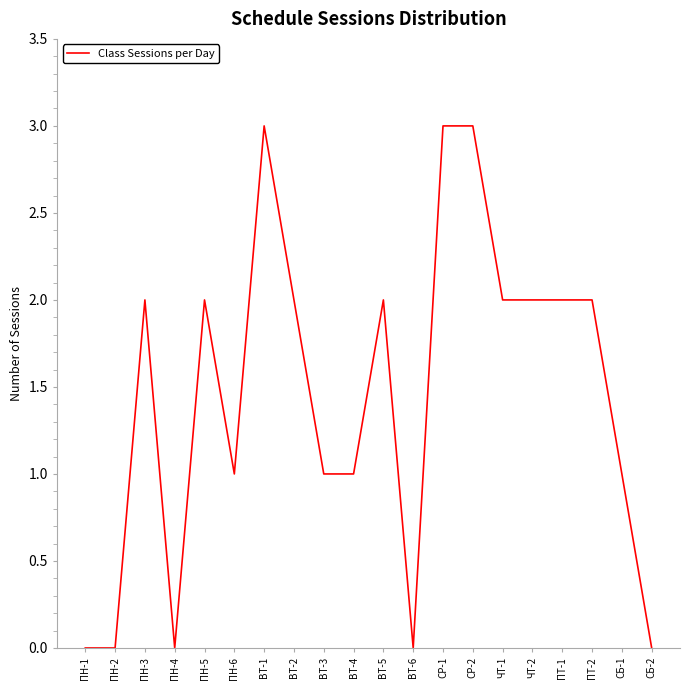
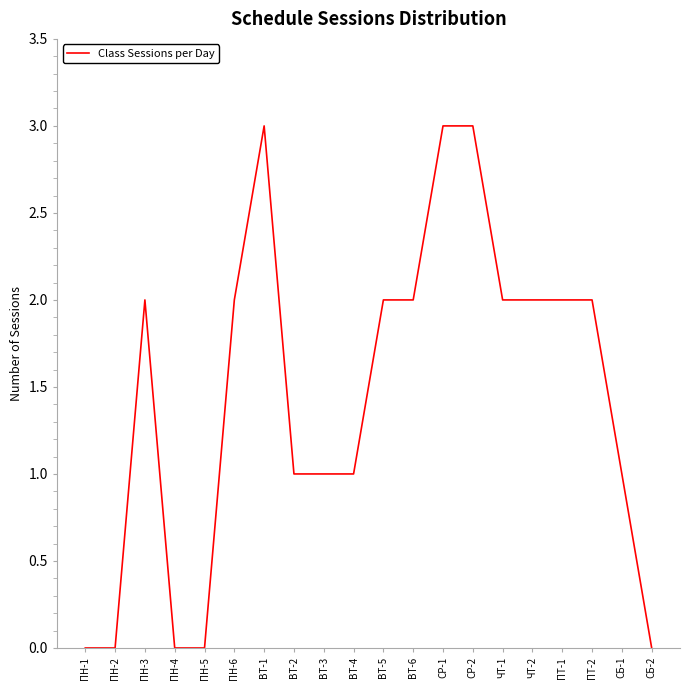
ПН-5: 2 -> 0
ПН-6: 1 -> 2
ВТ-2: 2 -> 1
ВТ-6: 0 -> 2
